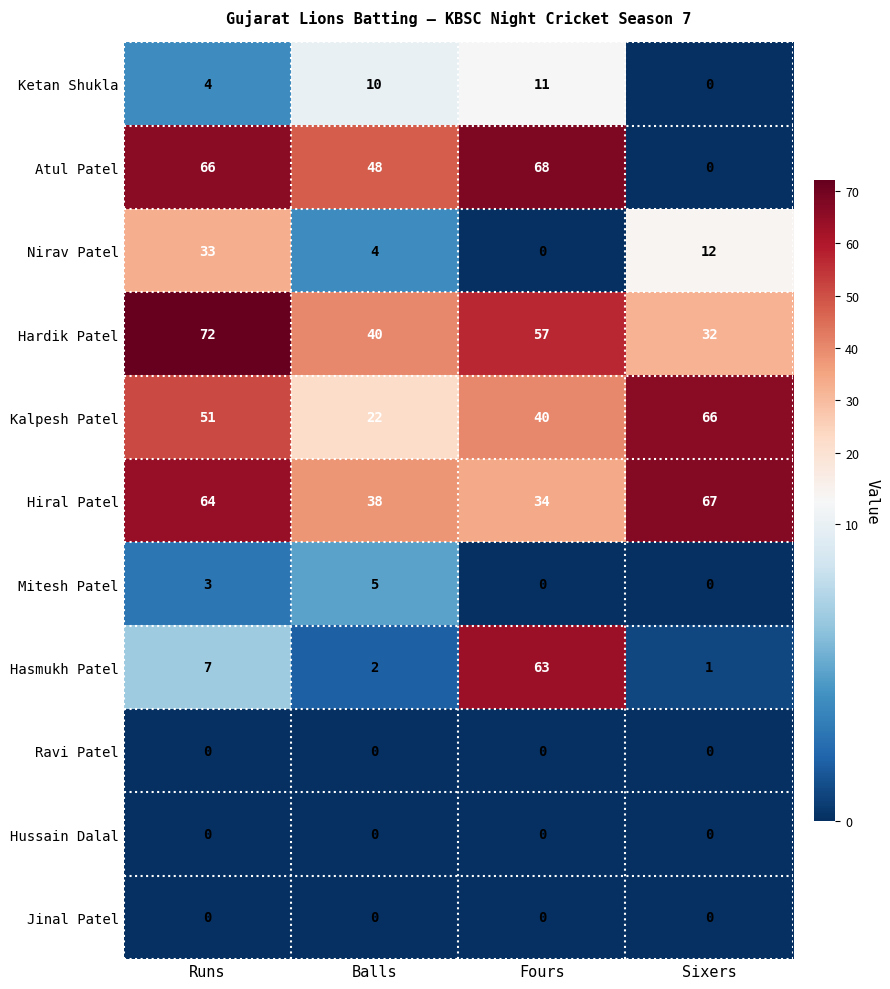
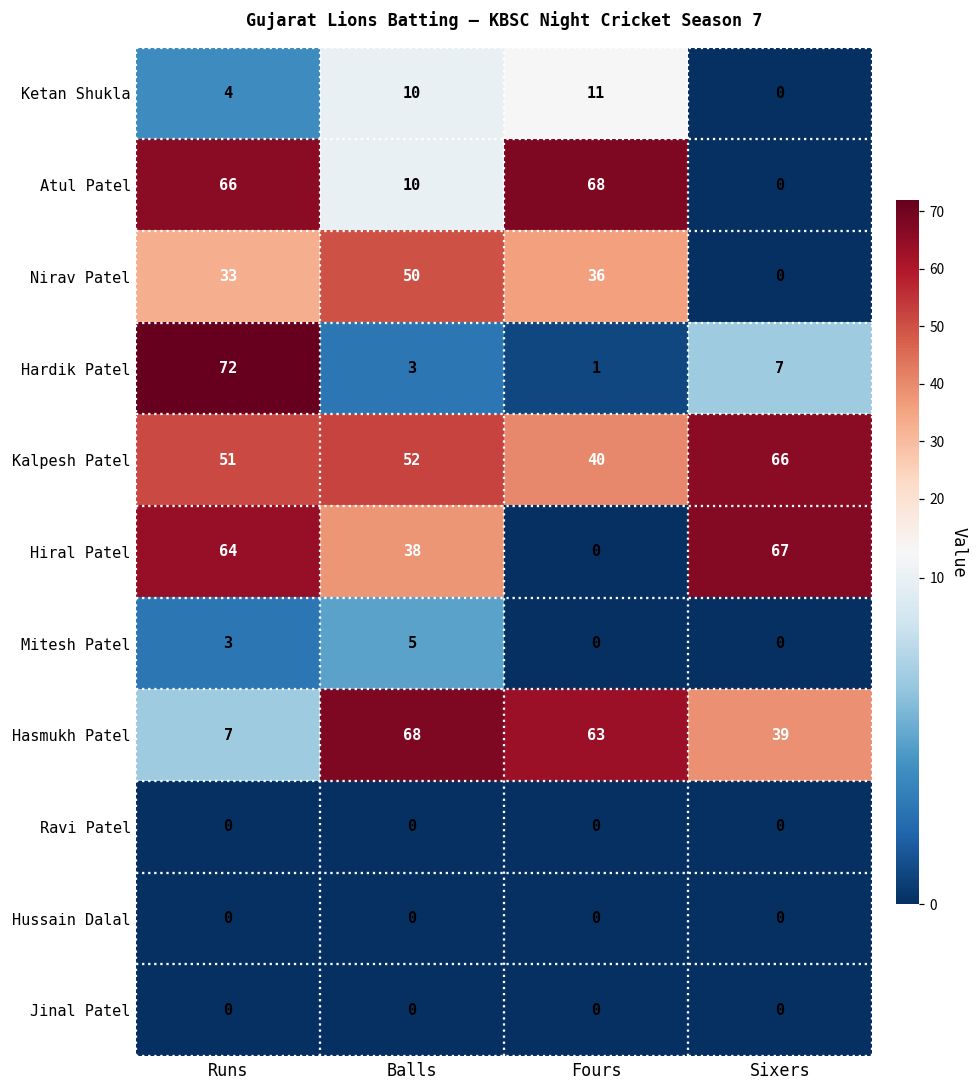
Atul Patel, Balls: 48 -> 10
Nirav Patel, Balls: 4 -> 50
Nirav Patel, Fours: 0 -> 36
Nirav Patel, Sixers: 12 -> 0
Hardik Patel, Balls: 40 -> 3
Hardik Patel, Fours: 57 -> 1
Hardik Patel, Sixers: 32 -> 7
Kalpesh Patel, Balls: 22 -> 52
Hiral Patel, Fours: 34 -> 0
Hasmukh Patel, Balls: 2 -> 68
Hasmukh Patel, Sixers: 1 -> 39
